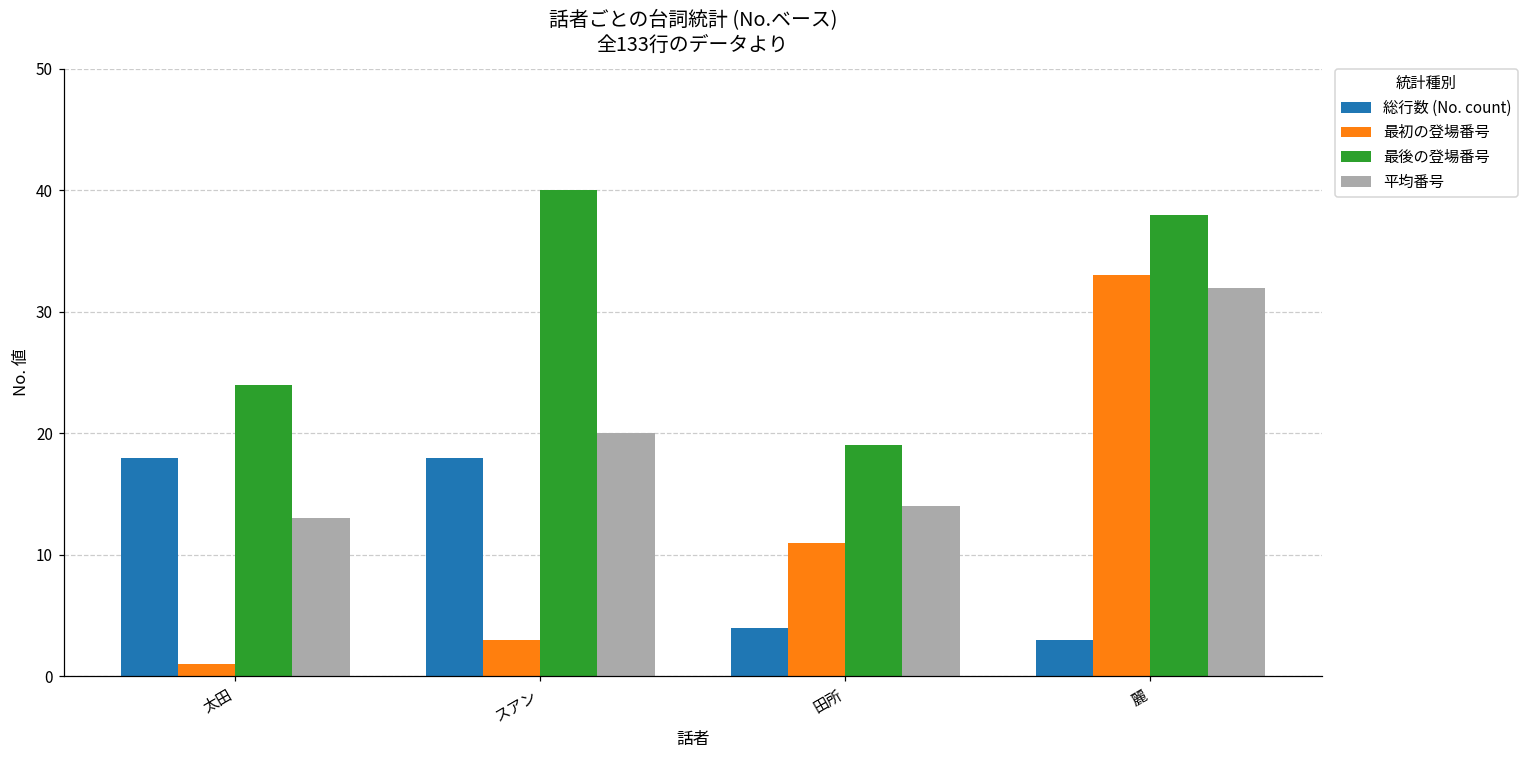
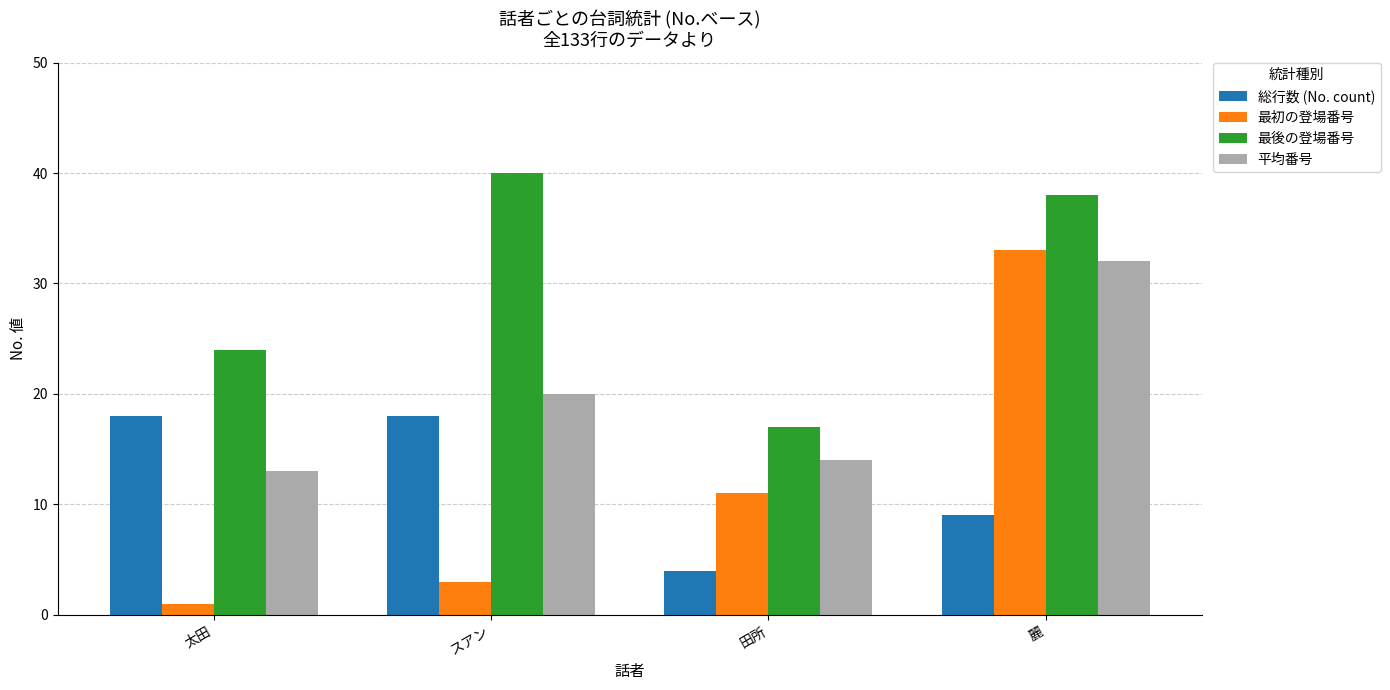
最後の登場番号, 田所: 19 -> 17
総行数 (No. count), 麗: 3 -> 9
